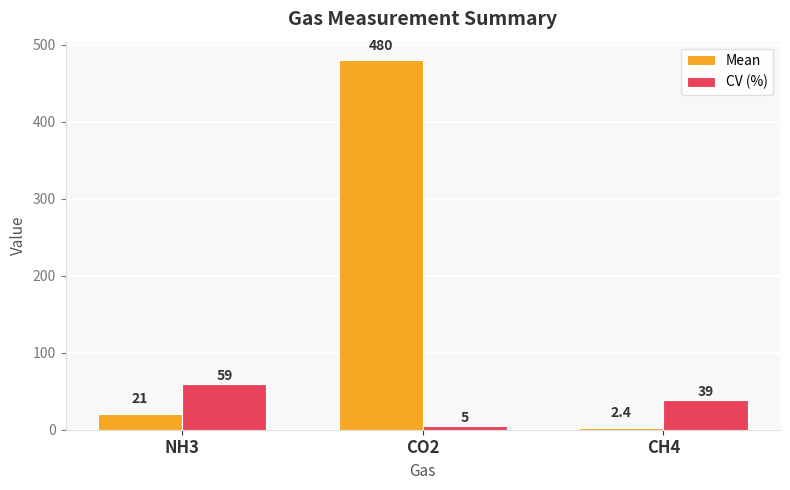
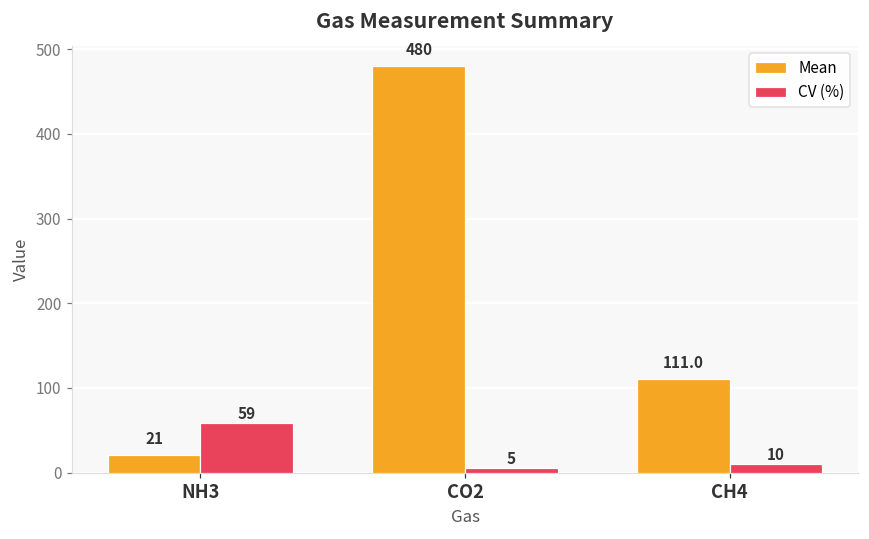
Mean, CH4: 2.4 -> 111.0
CV (%), CH4: 39 -> 10
